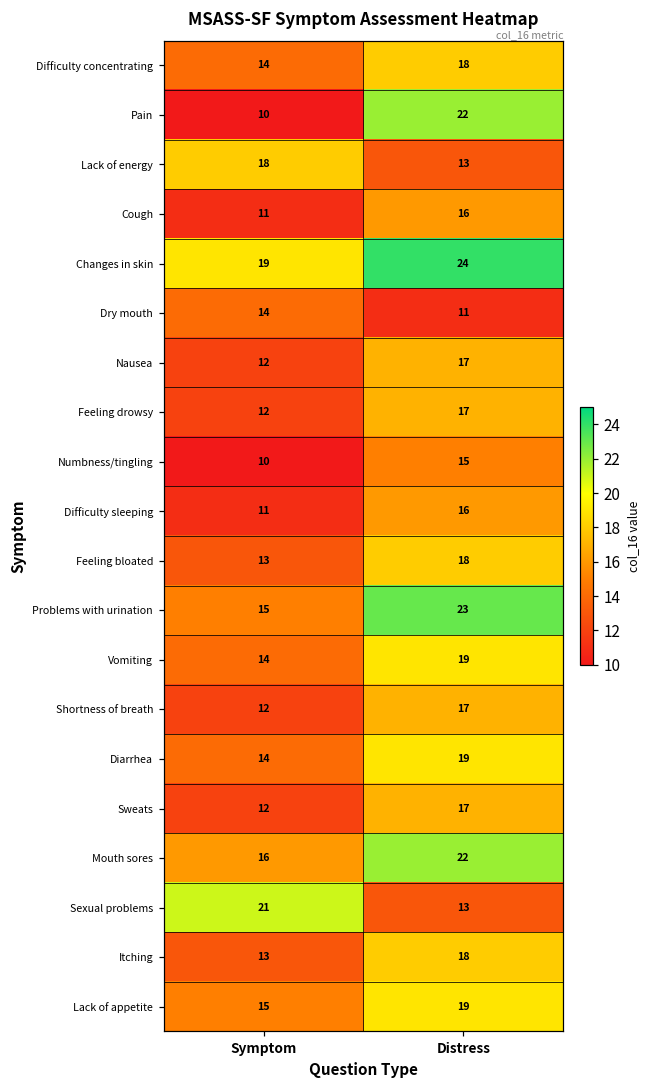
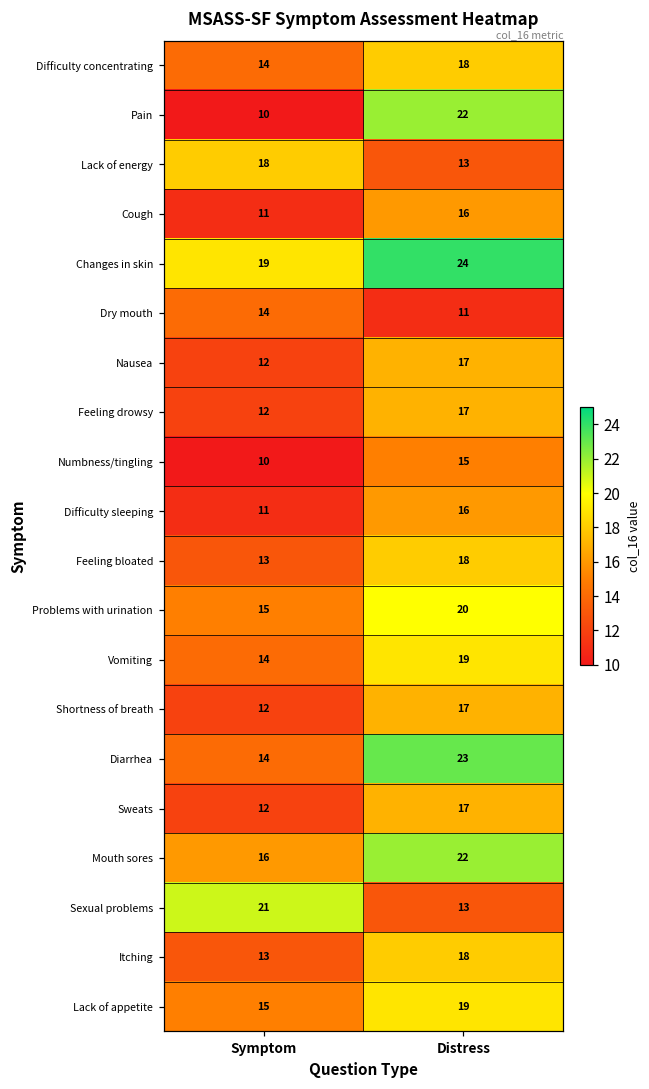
Problems with urination, Distress: 23 -> 20
Diarrhea, Distress: 19 -> 23
